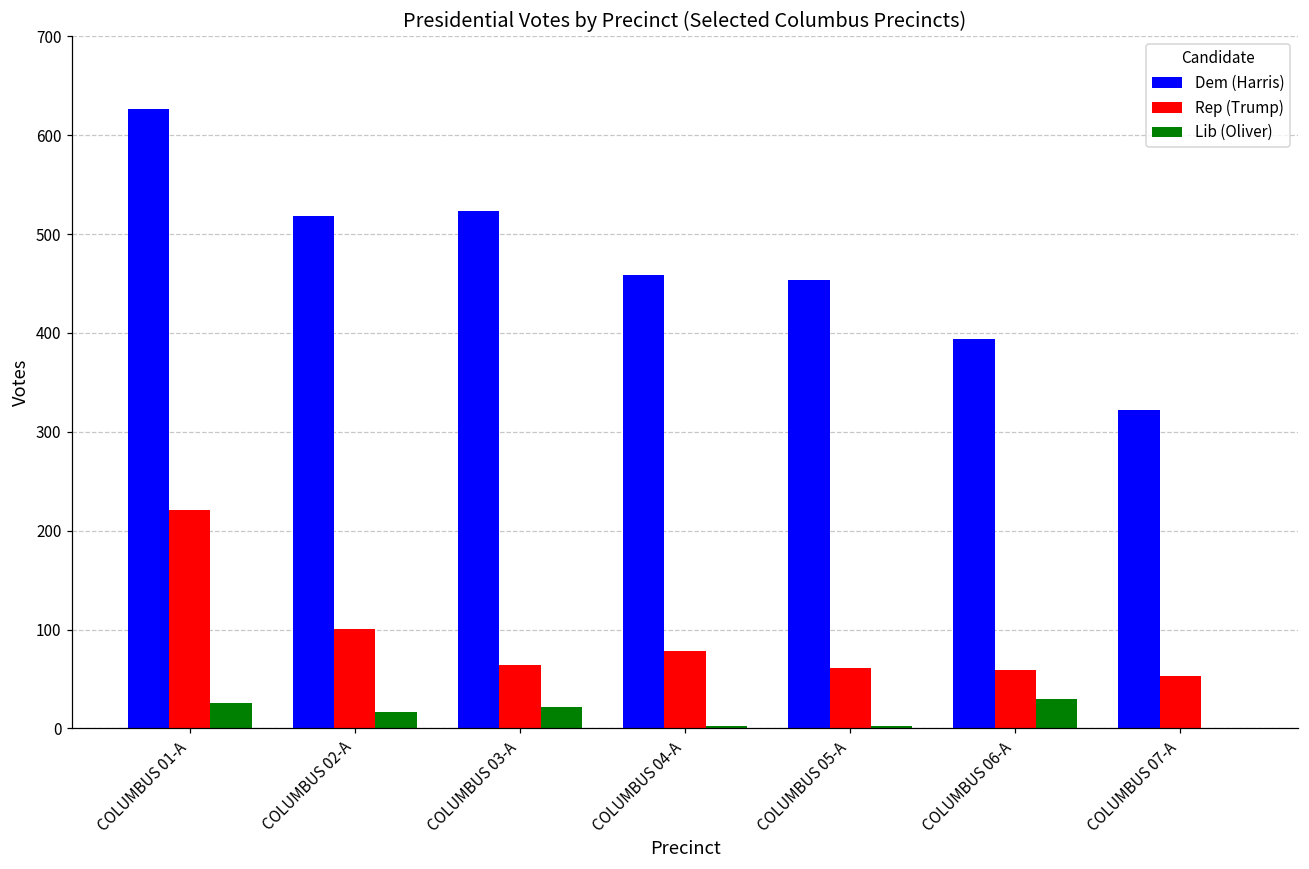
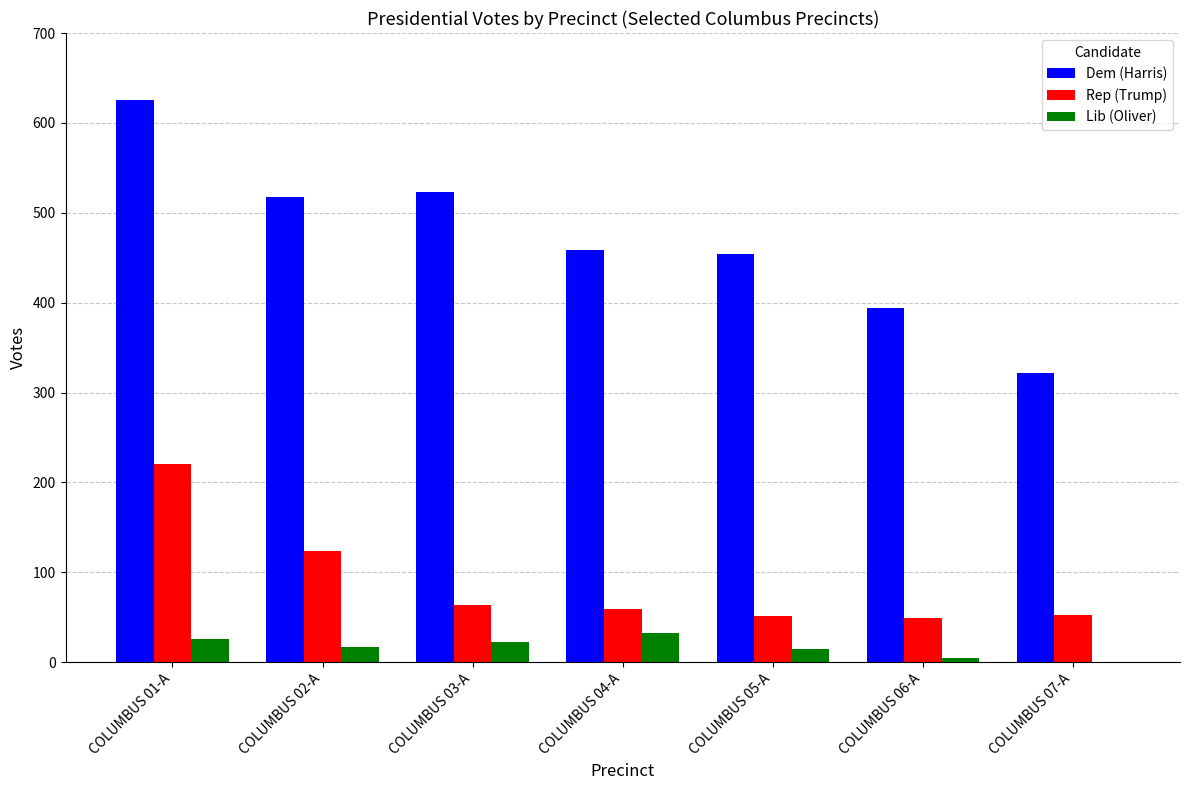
Rep (Trump), COLUMBUS 02-A: 100 -> 120
Rep (Trump), COLUMBUS 04-A: 80 -> 60
Lib (Oliver), COLUMBUS 04-A: 0 -> 30
Rep (Trump), COLUMBUS 05-A: 60 -> 50
Lib (Oliver), COLUMBUS 05-A: 0 -> 20
Rep (Trump), COLUMBUS 06-A: 60 -> 50
Lib (Oliver), COLUMBUS 06-A: 30 -> 10
